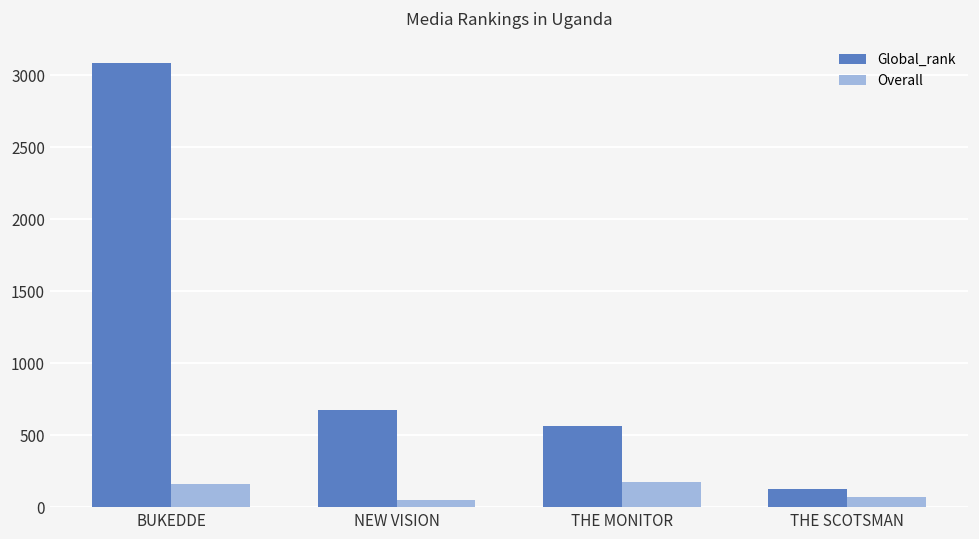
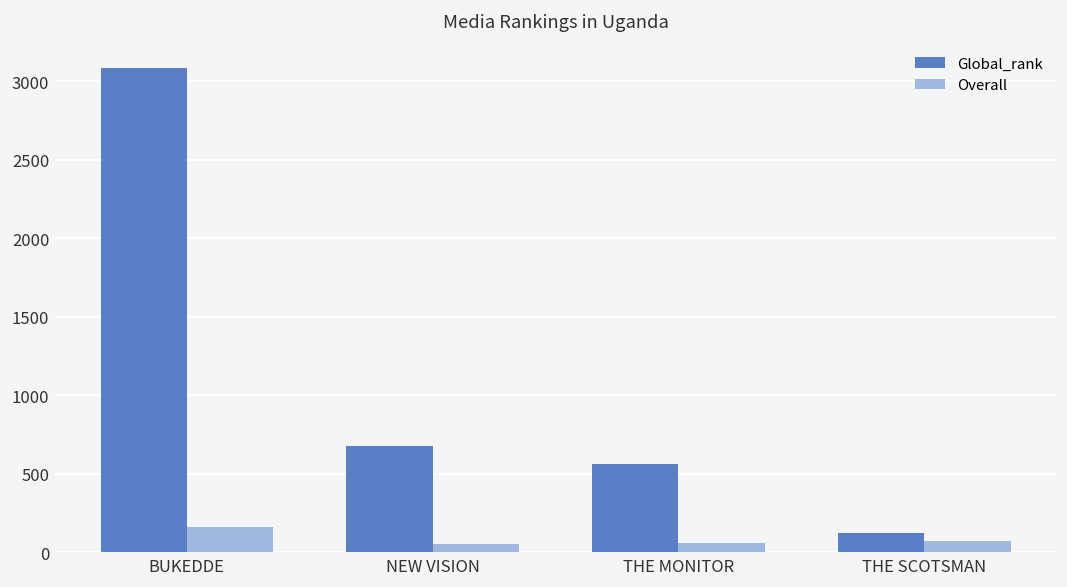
Overall, THE MONITOR: 180 -> 60
